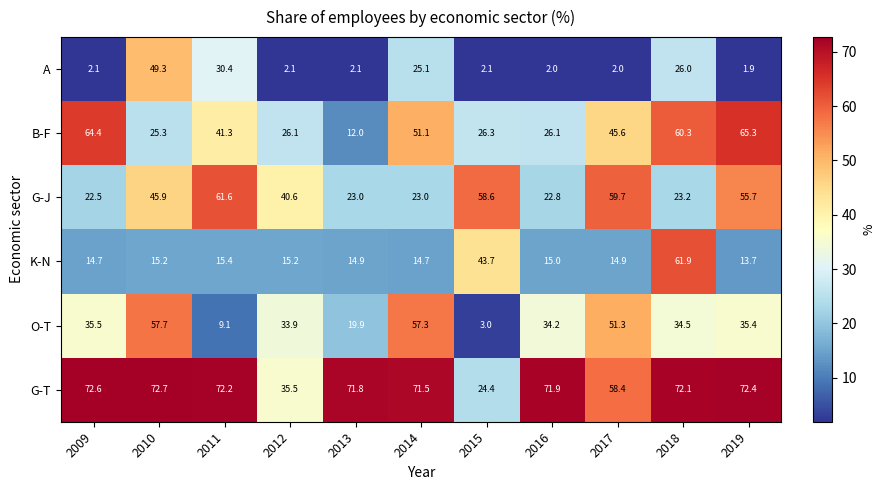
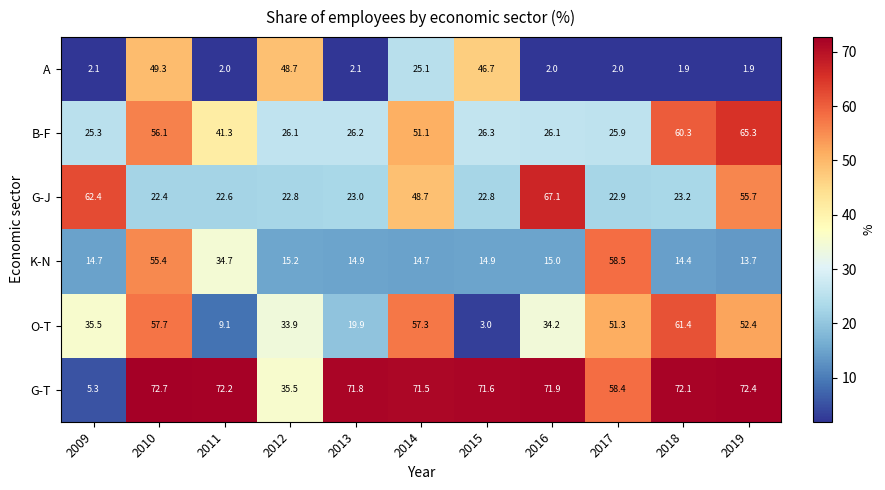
A, 2011: 30.4 -> 2.0
A, 2012: 2.1 -> 48.7
A, 2015: 2.1 -> 46.7
A, 2018: 26.0 -> 1.9
B-F, 2009: 64.4 -> 25.3
B-F, 2010: 25.3 -> 56.1
B-F, 2013: 12.0 -> 26.2
B-F, 2017: 45.6 -> 25.9
G-J, 2009: 22.5 -> 62.4
G-J, 2010: 45.9 -> 22.4
G-J, 2011: 61.6 -> 22.6
G-J, 2012: 40.6 -> 22.8
G-J, 2014: 23.0 -> 48.7
G-J, 2015: 58.6 -> 22.8
G-J, 2016: 22.8 -> 67.1
G-J, 2017: 59.7 -> 22.9
K-N, 2010: 15.2 -> 55.4
K-N, 2011: 15.4 -> 34.7
K-N, 2015: 43.7 -> 14.9
K-N, 2017: 14.9 -> 58.5
K-N, 2018: 61.9 -> 14.4
O-T, 2018: 34.5 -> 61.4
O-T, 2019: 35.4 -> 52.4
G-T, 2009: 72.6 -> 5.3
G-T, 2015: 24.4 -> 71.6
